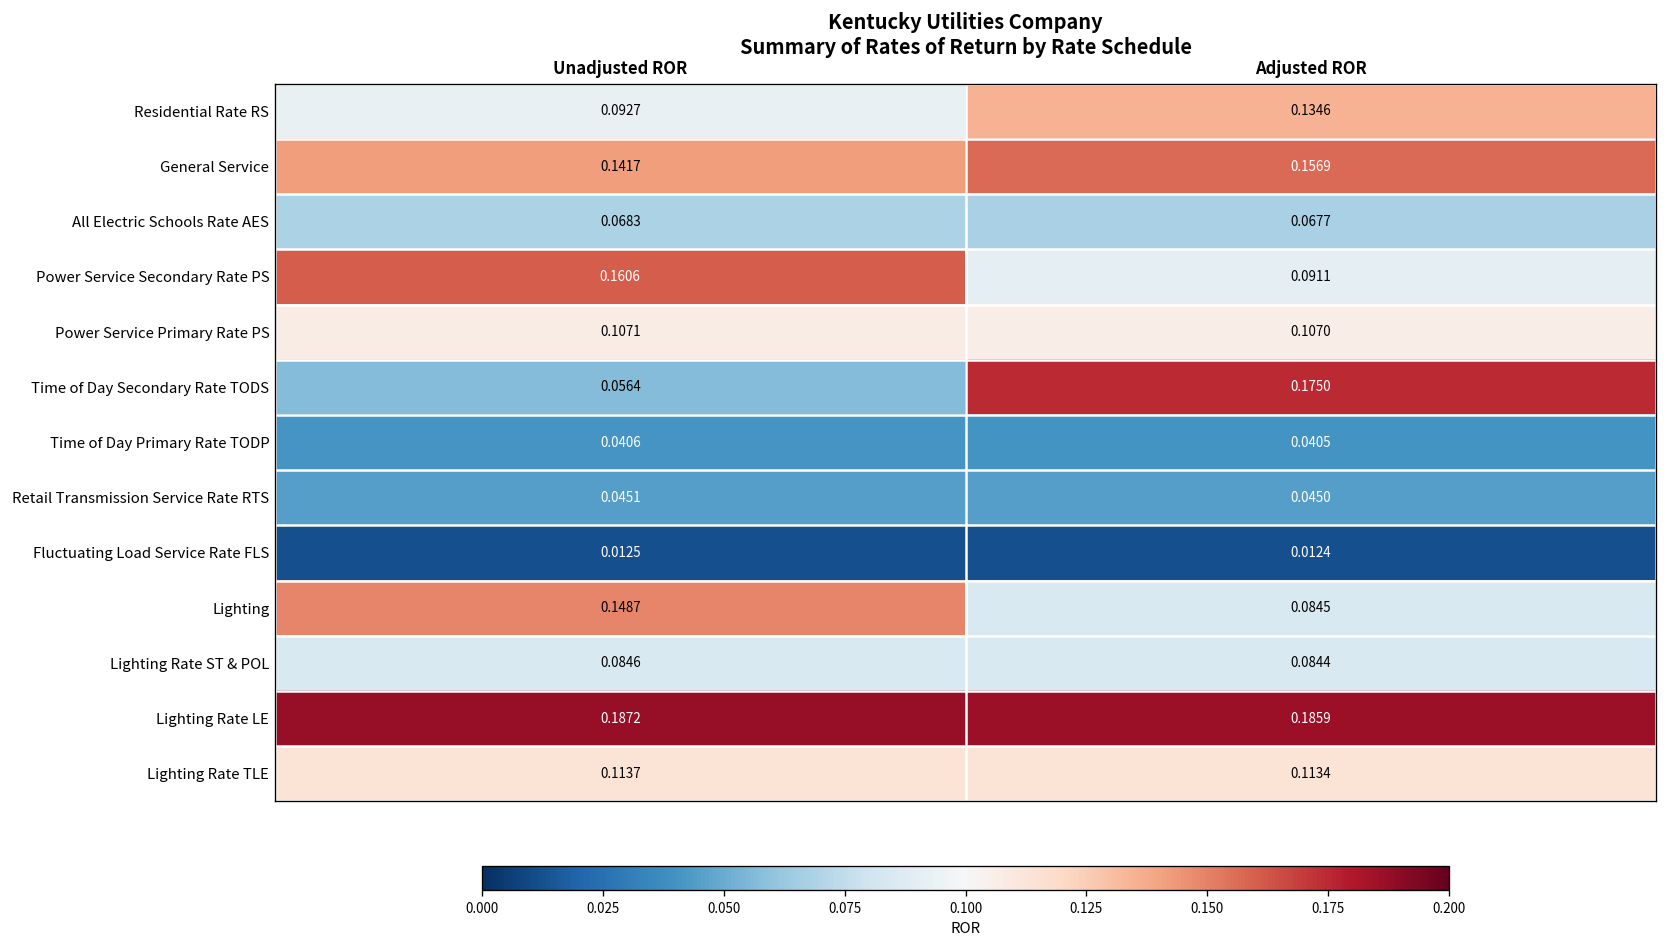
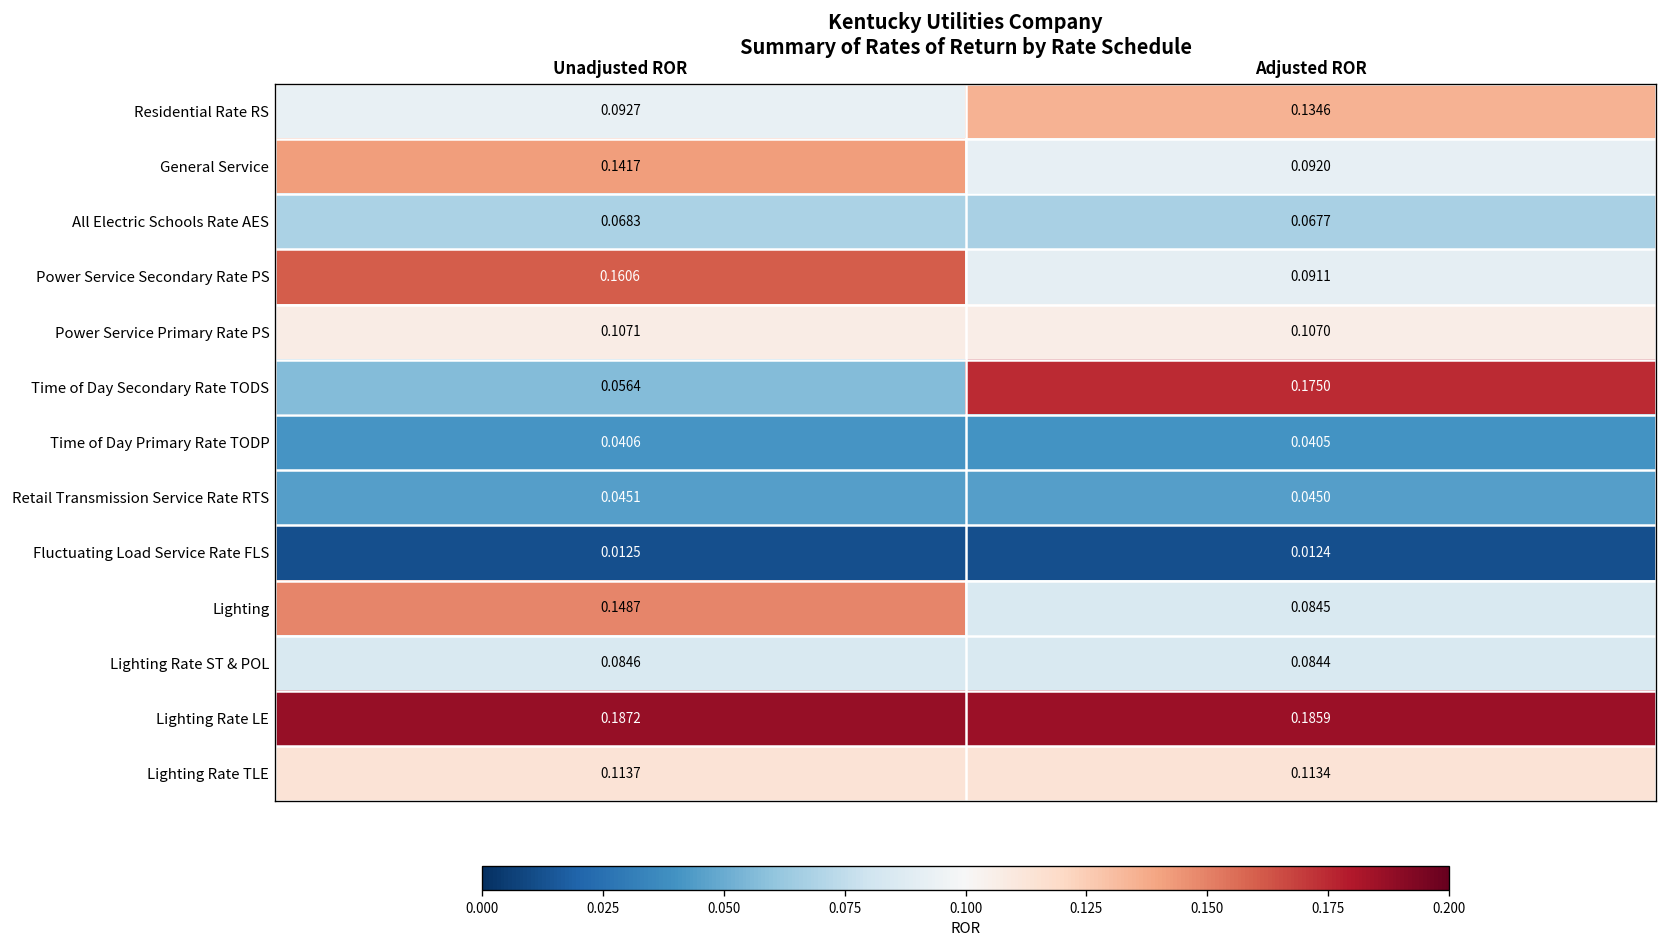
General Service, Adjusted ROR: 0.1569 -> 0.0920
